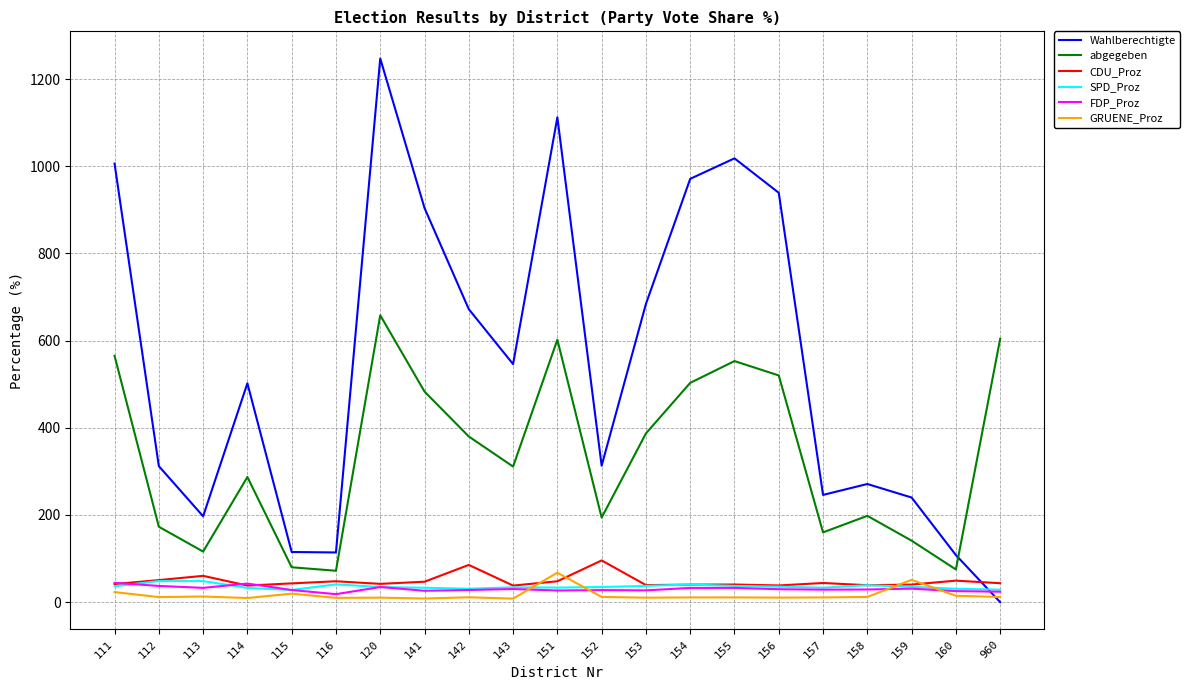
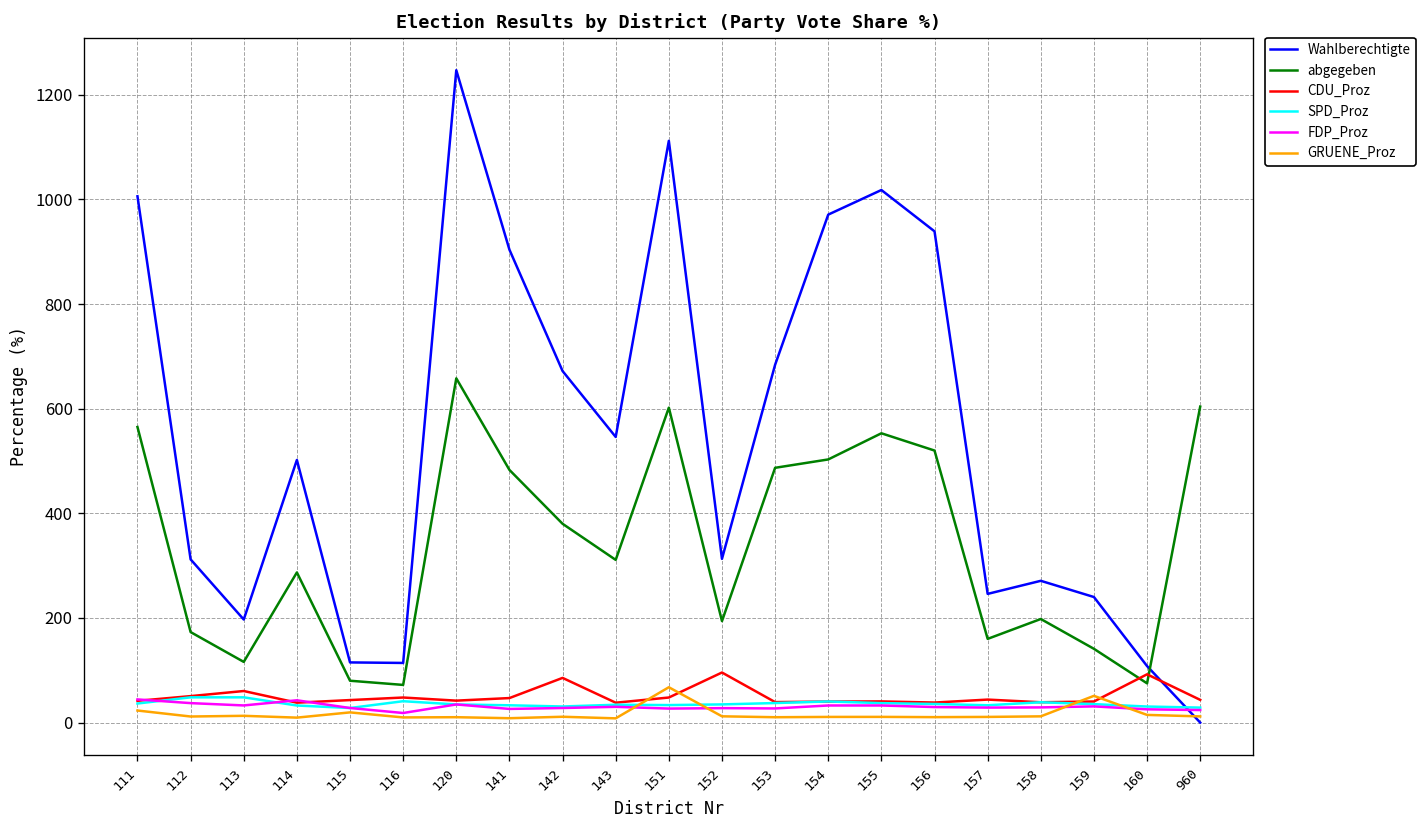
abgegeben, 153: 390 -> 490
CDU_Proz, 160: 50 -> 90
